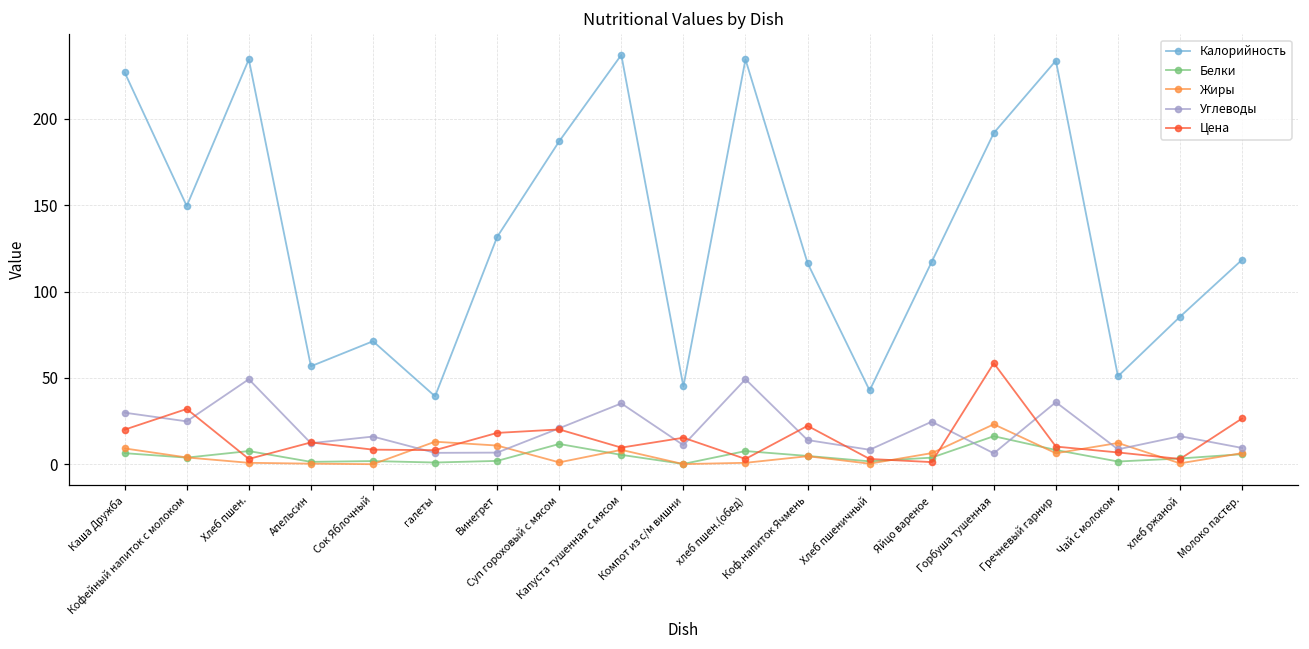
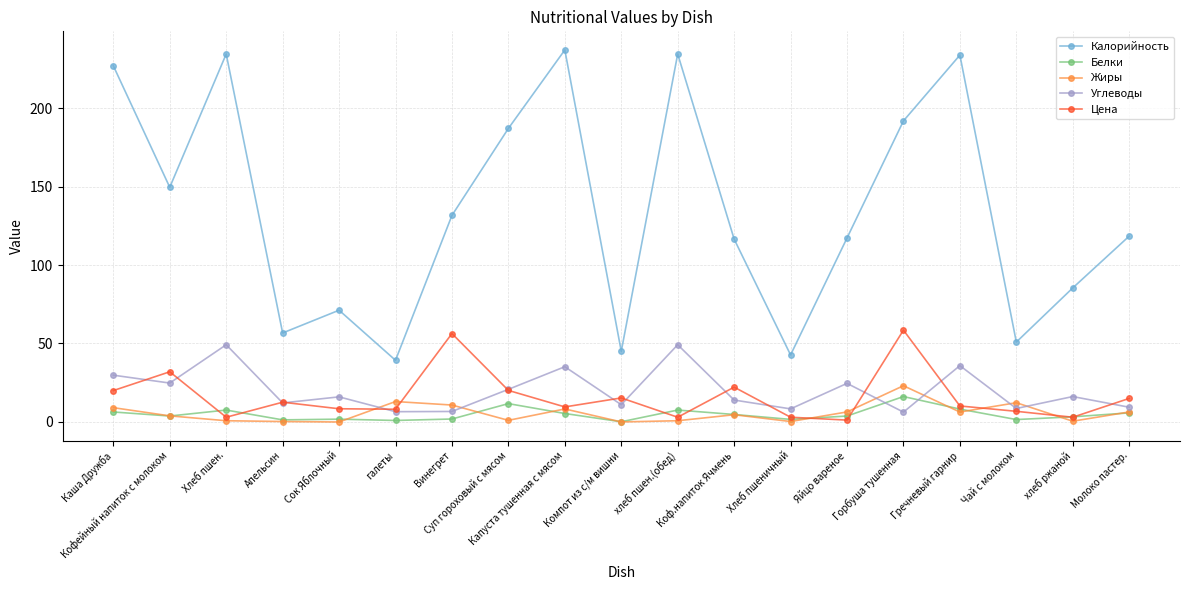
Цена, Винегрет: 18 -> 56
Цена, Молоко пастер.: 26 -> 15
